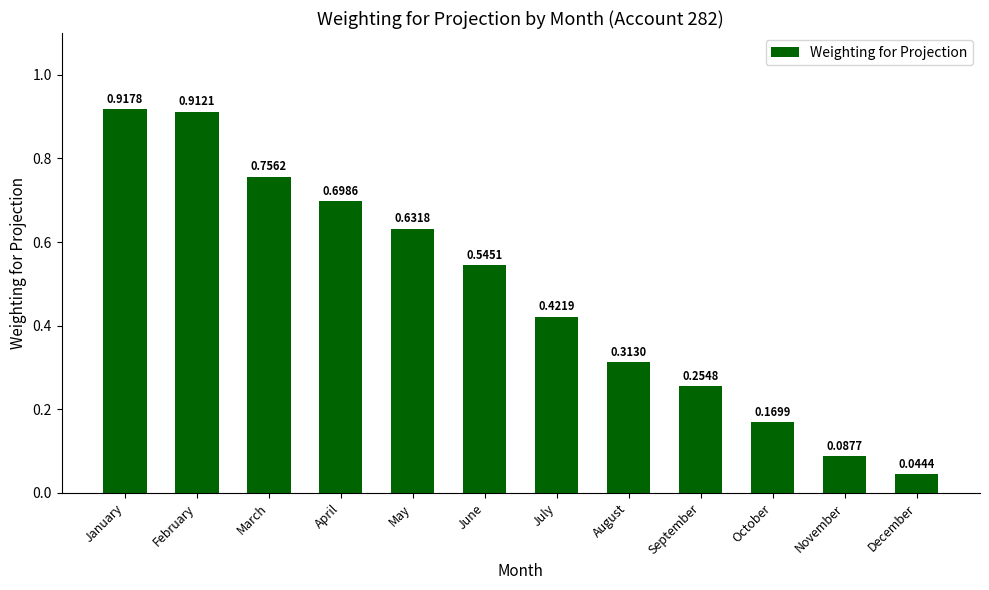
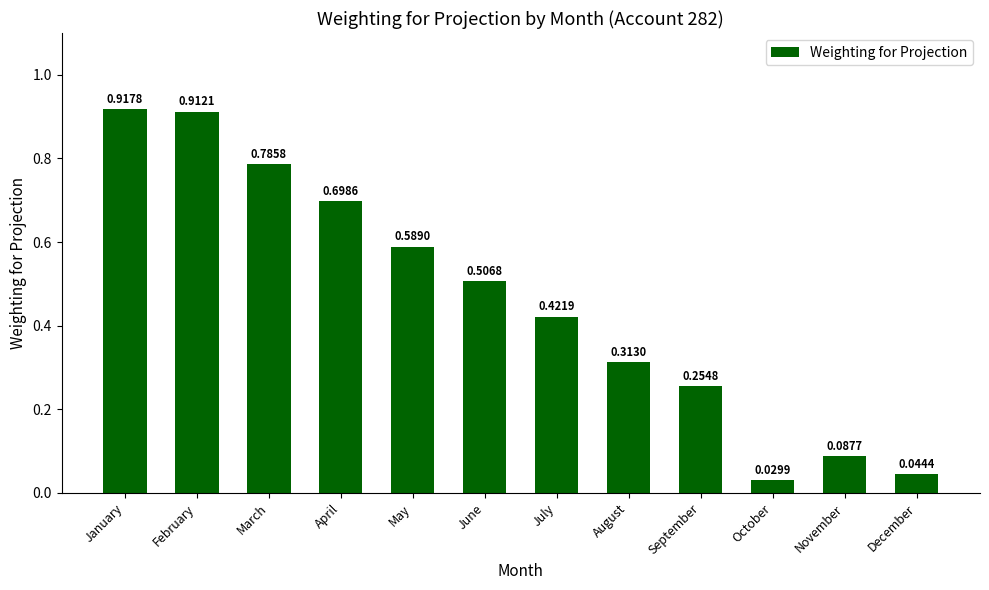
March: 0.7562 -> 0.7858
May: 0.6318 -> 0.5890
June: 0.5451 -> 0.5068
October: 0.1699 -> 0.0299
